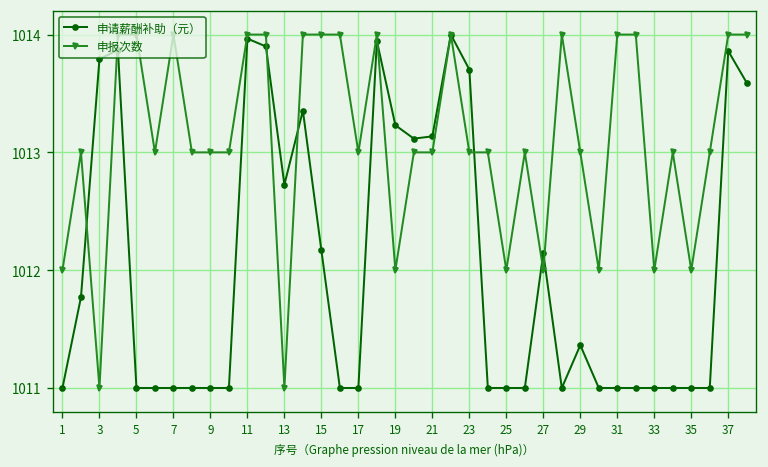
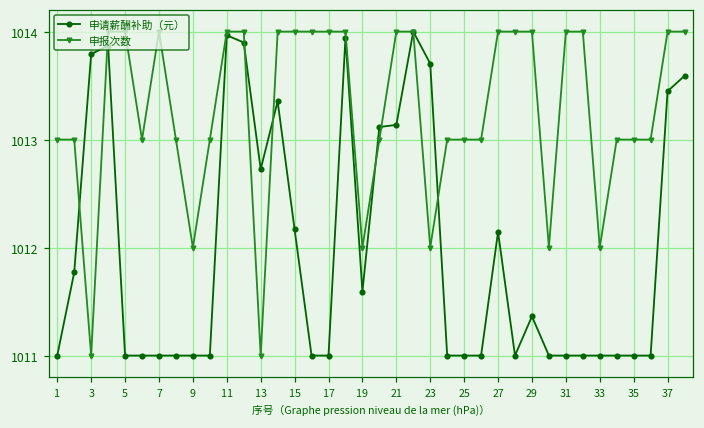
申报次数, 1: 1012.0 -> 1013.0
申报次数, 9: 1013.0 -> 1012.0
申报次数, 17: 1013.0 -> 1014.0
申请薪酬补助（元）, 19: 1013.2 -> 1011.6
申报次数, 21: 1013.0 -> 1014.0
申报次数, 23: 1013.0 -> 1012.0
申报次数, 25: 1012.0 -> 1013.0
申报次数, 27: 1012.0 -> 1014.0
申报次数, 29: 1013.0 -> 1014.0
申报次数, 35: 1012.0 -> 1013.0
申请薪酬补助（元）, 37: 1013.9 -> 1013.4
